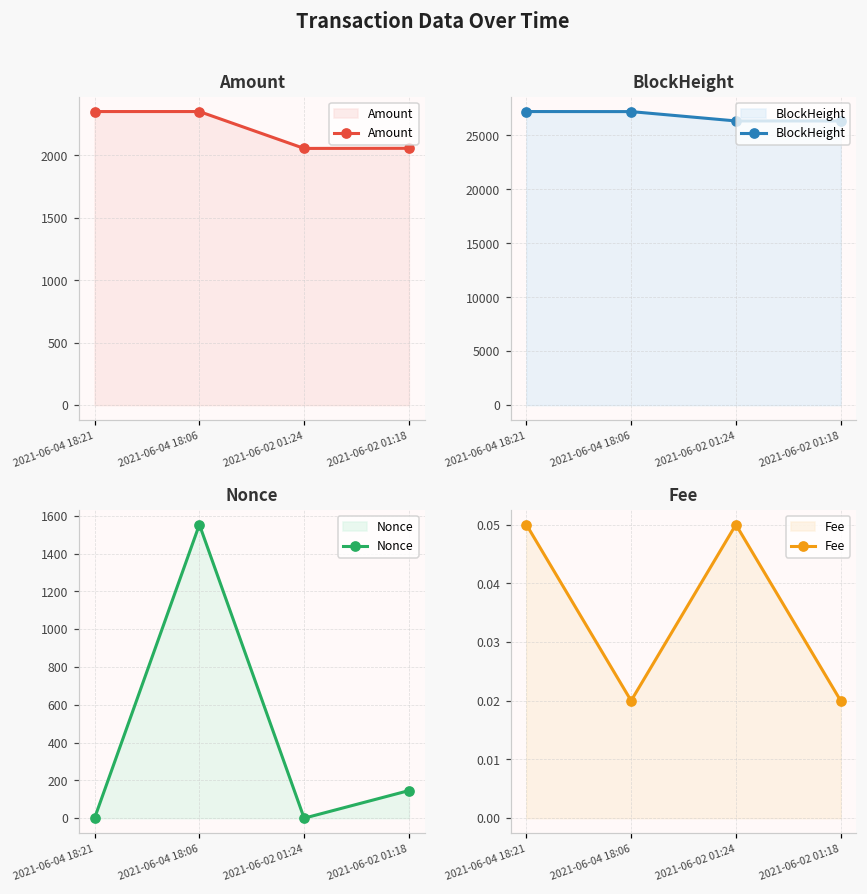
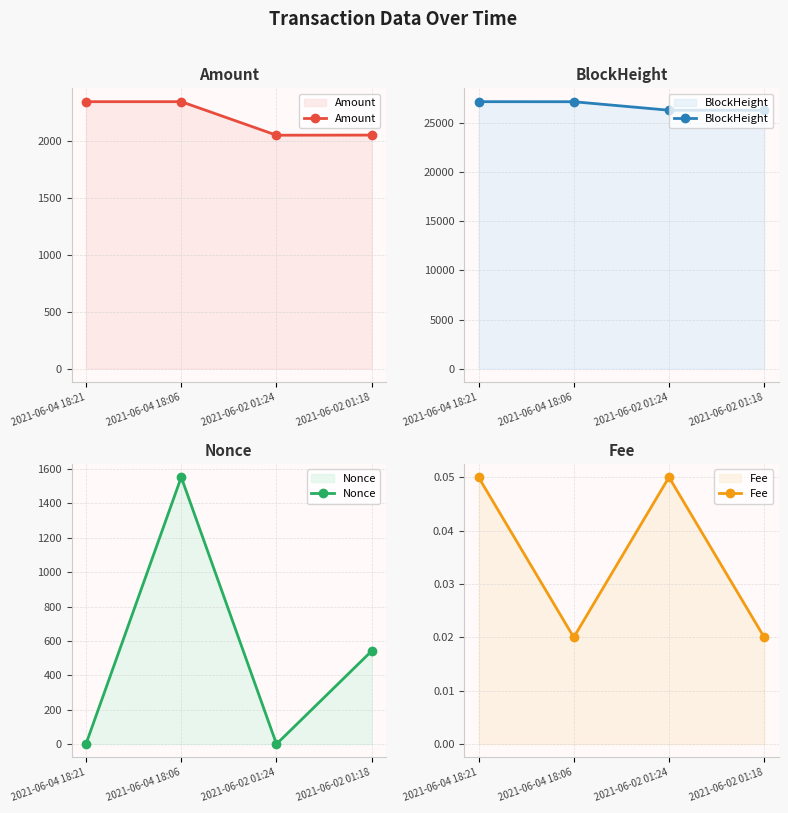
Nonce, 2021-06-02 01:18: 150 -> 540
